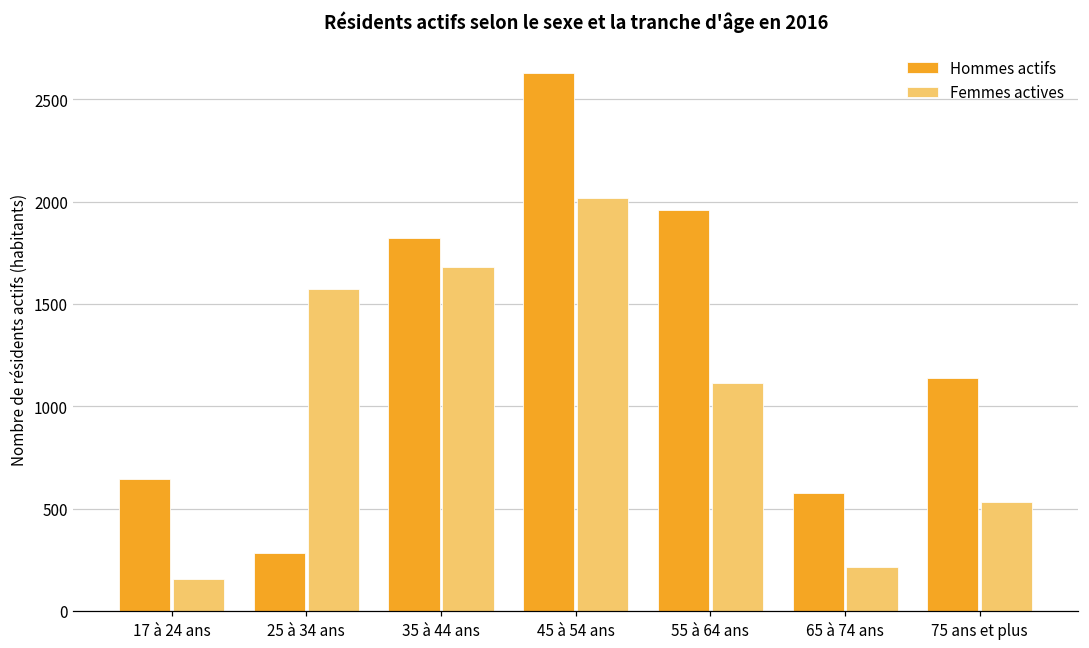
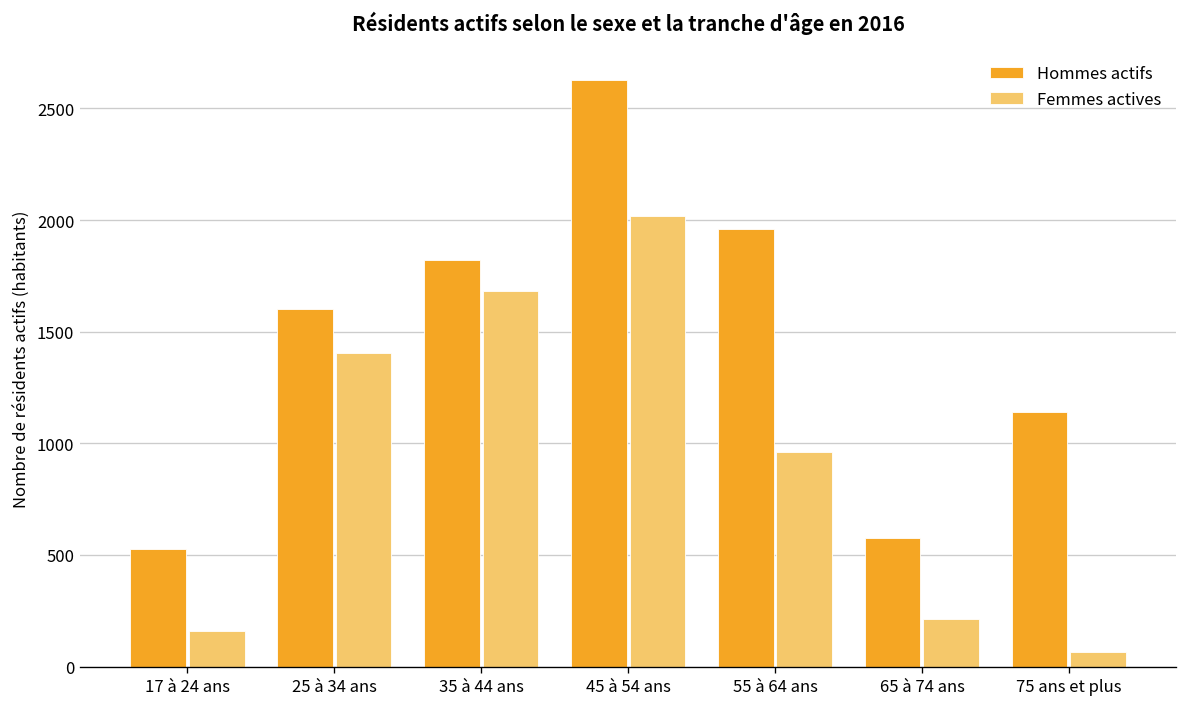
Hommes actifs, 17 à 24 ans: 650 -> 530
Hommes actifs, 25 à 34 ans: 280 -> 1600
Femmes actives, 25 à 34 ans: 1570 -> 1400
Femmes actives, 55 à 64 ans: 1110 -> 960
Femmes actives, 75 ans et plus: 530 -> 60
